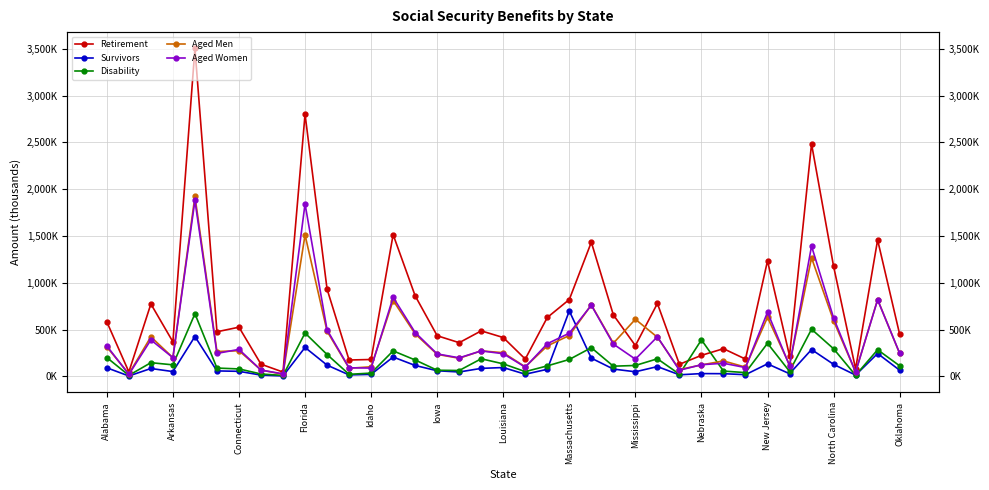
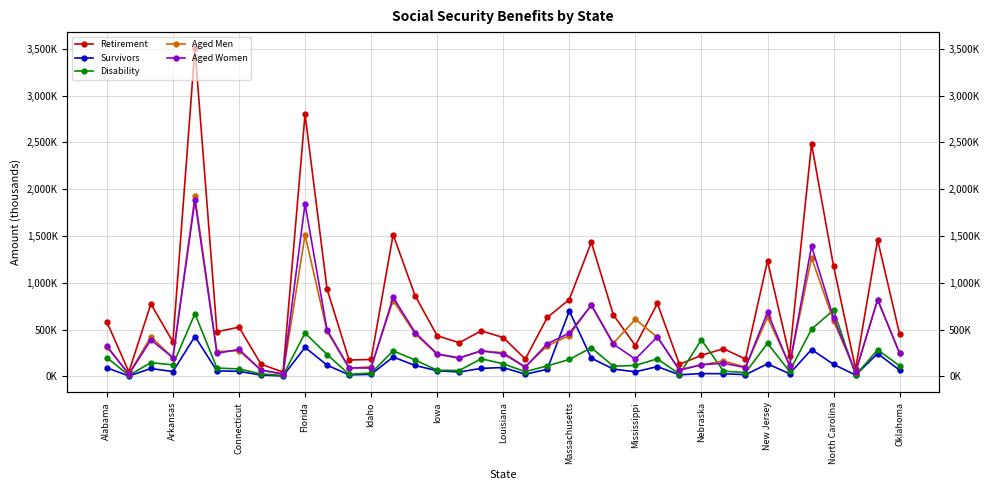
Disability, North Carolina: 300,000 -> 700,000
